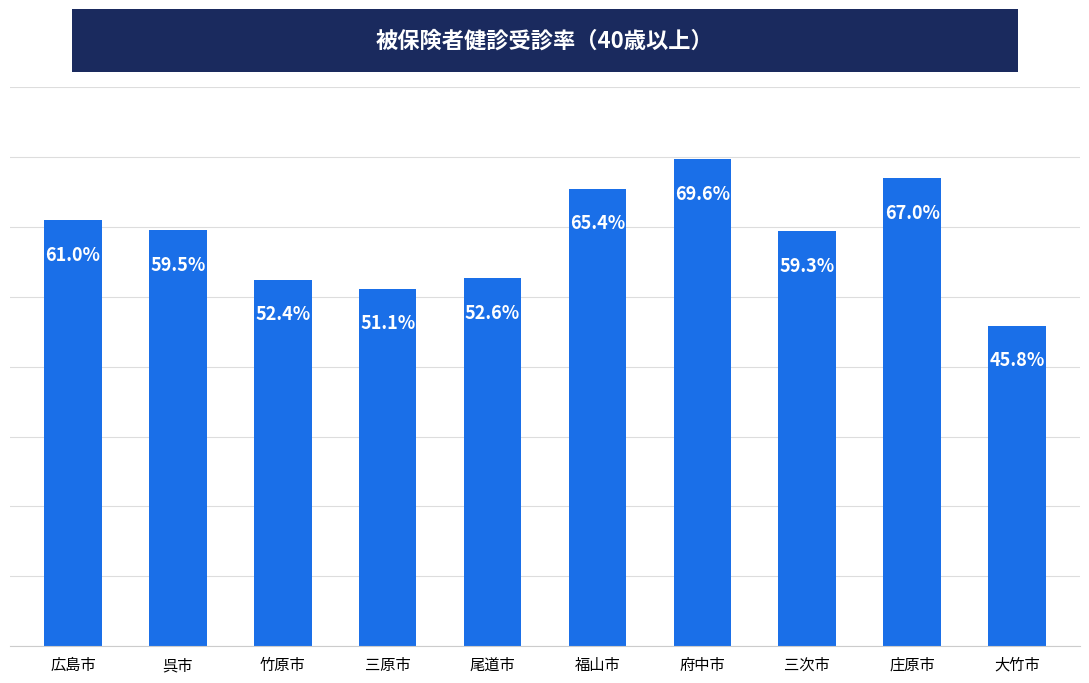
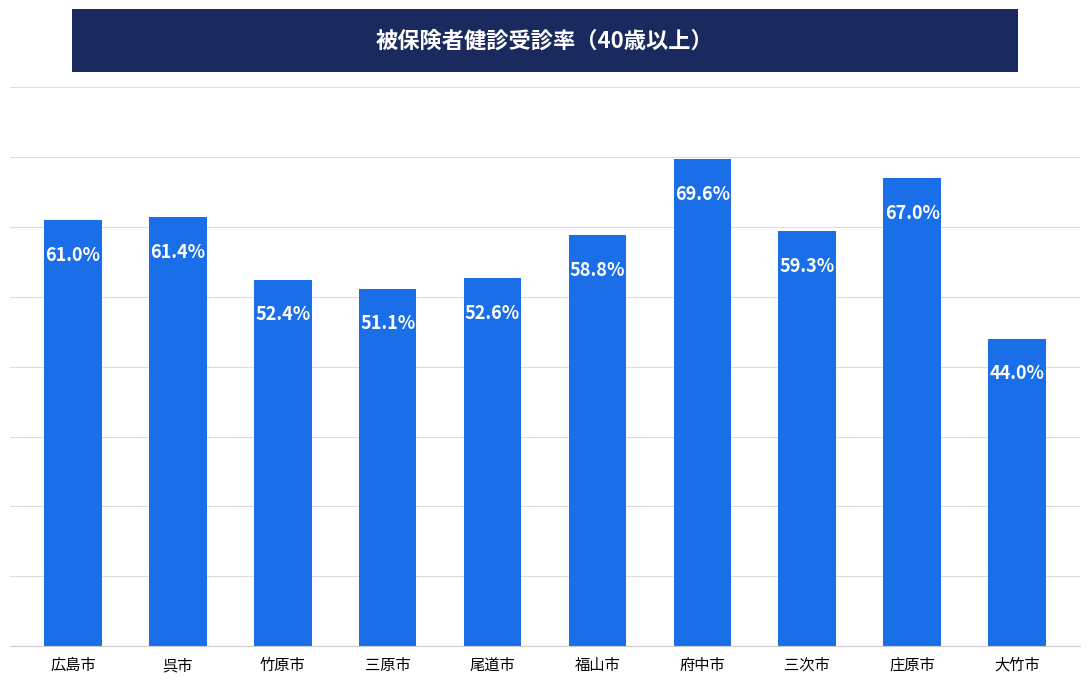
呉市: 59.5% -> 61.4%
福山市: 65.4% -> 58.8%
大竹市: 45.8% -> 44.0%
